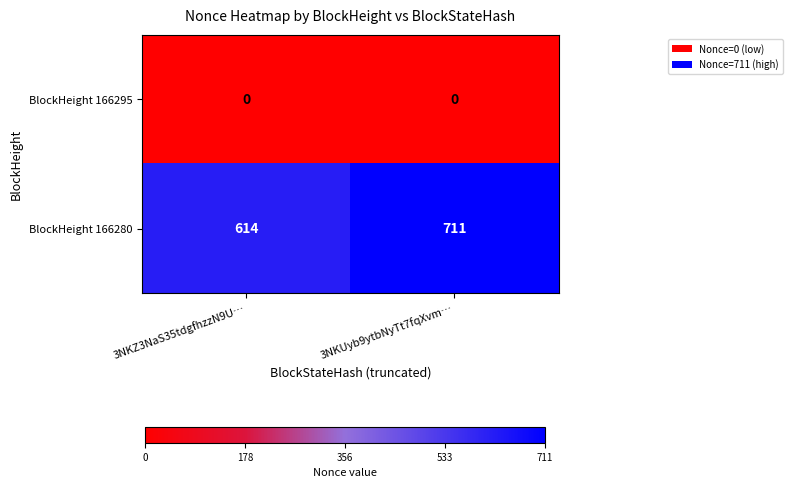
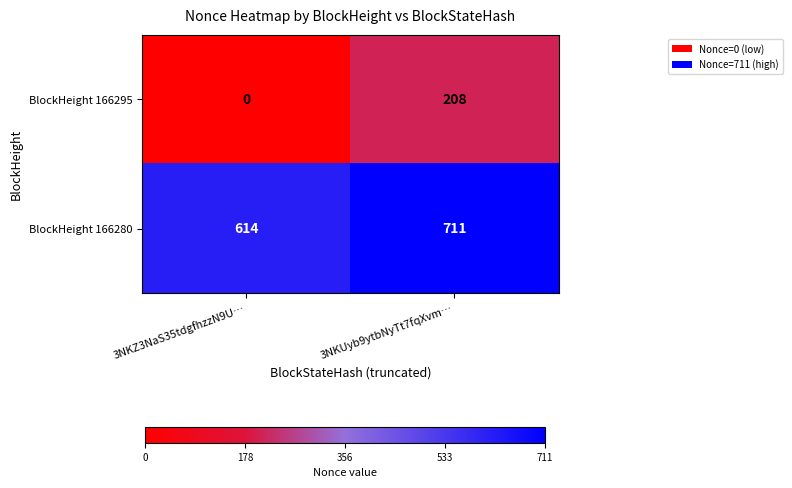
BlockHeight 166295, 3NKUyb9ytbNyTt7fqXvm…: 0 -> 208
